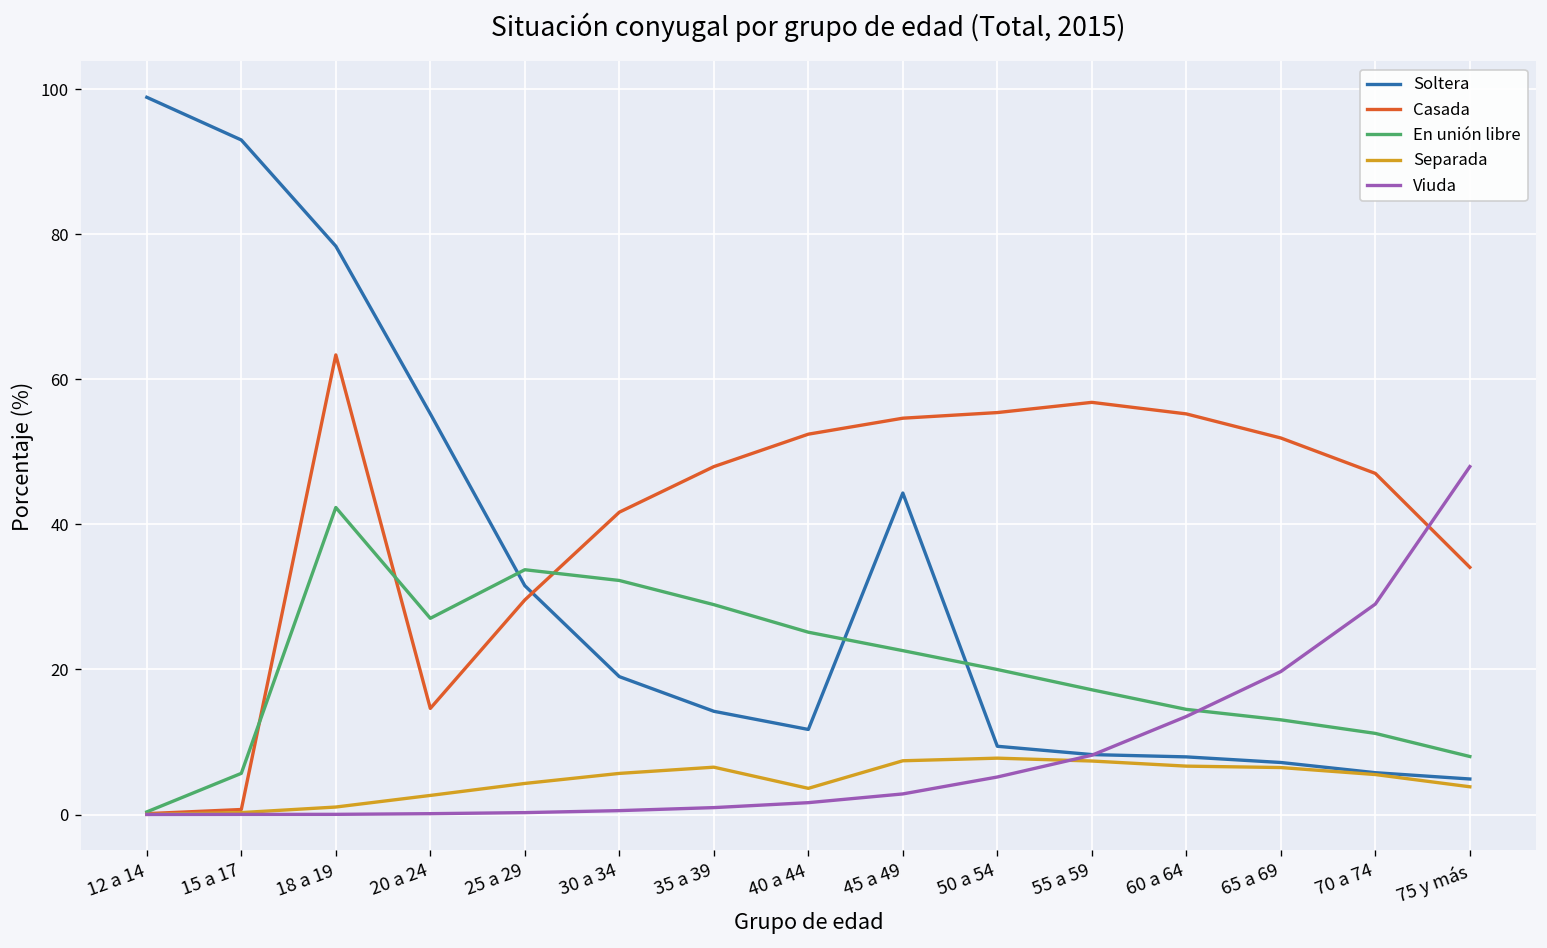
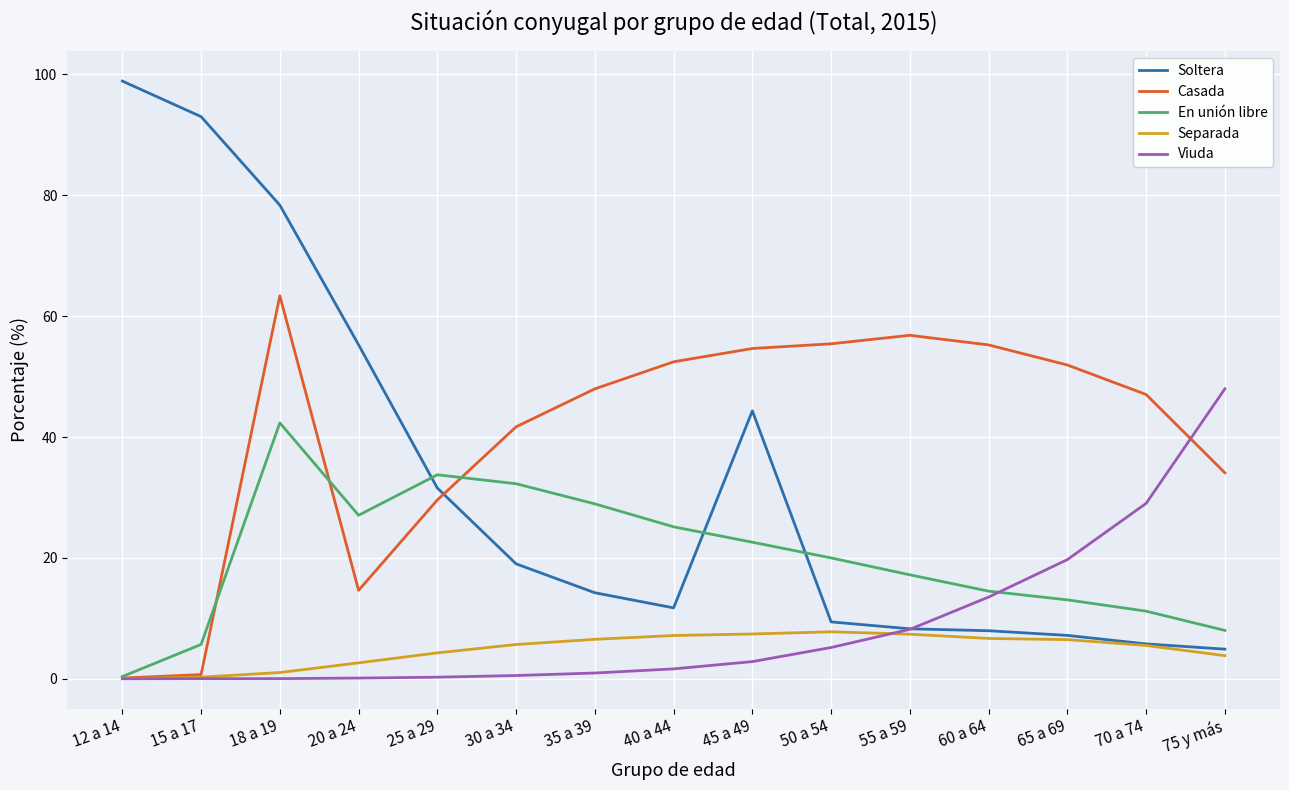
Separada, 40 a 44: 4 -> 7
